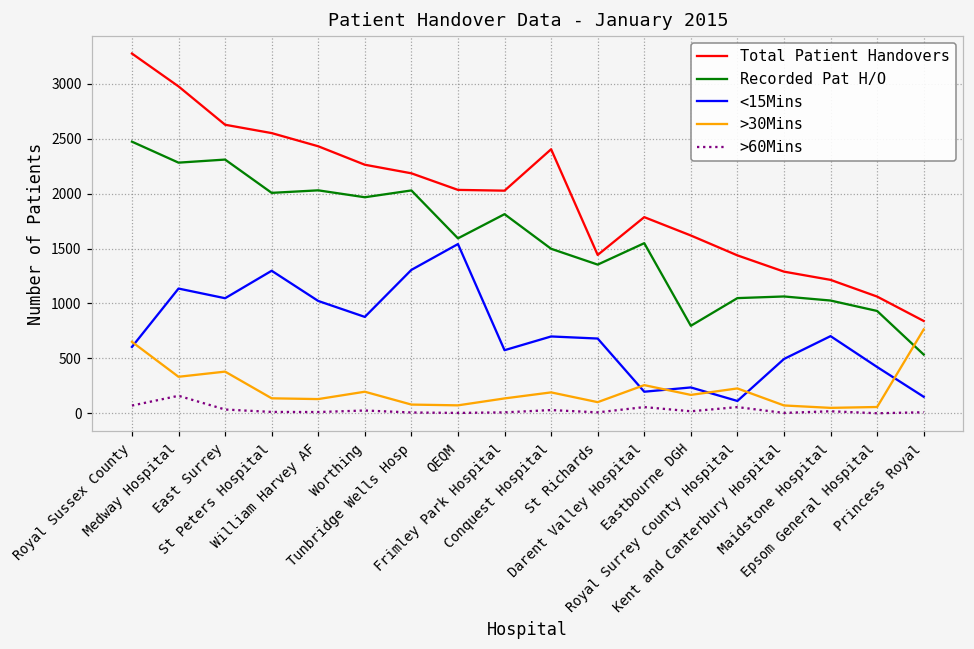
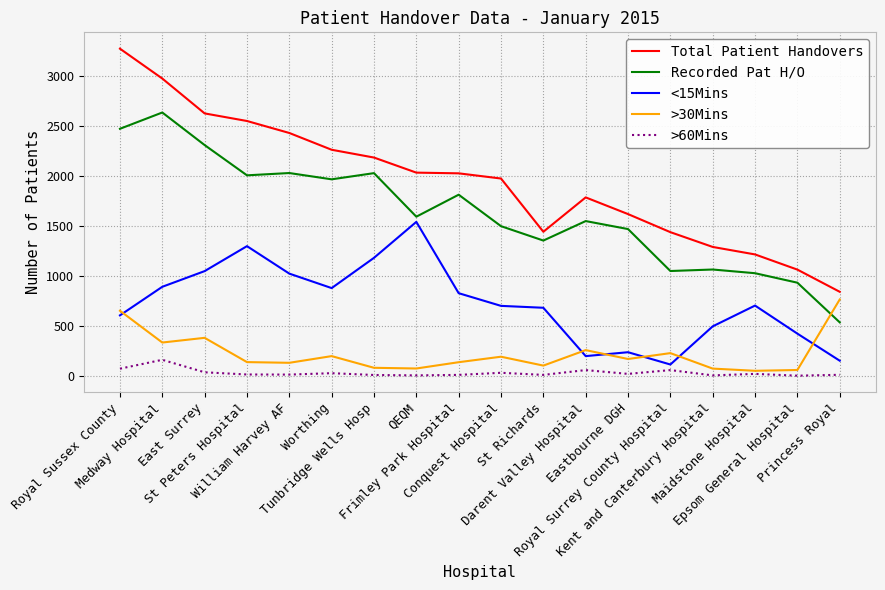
Recorded Pat H/O, Medway Hospital: 2300 -> 2600
<15Mins, Medway Hospital: 1100 -> 900
<15Mins, Tunbridge Wells Hosp: 1300 -> 1200
<15Mins, Frimley Park Hospital: 600 -> 800
Total Patient Handovers, Conquest Hospital: 2400 -> 2000
Recorded Pat H/O, Eastbourne DGH: 800 -> 1500
